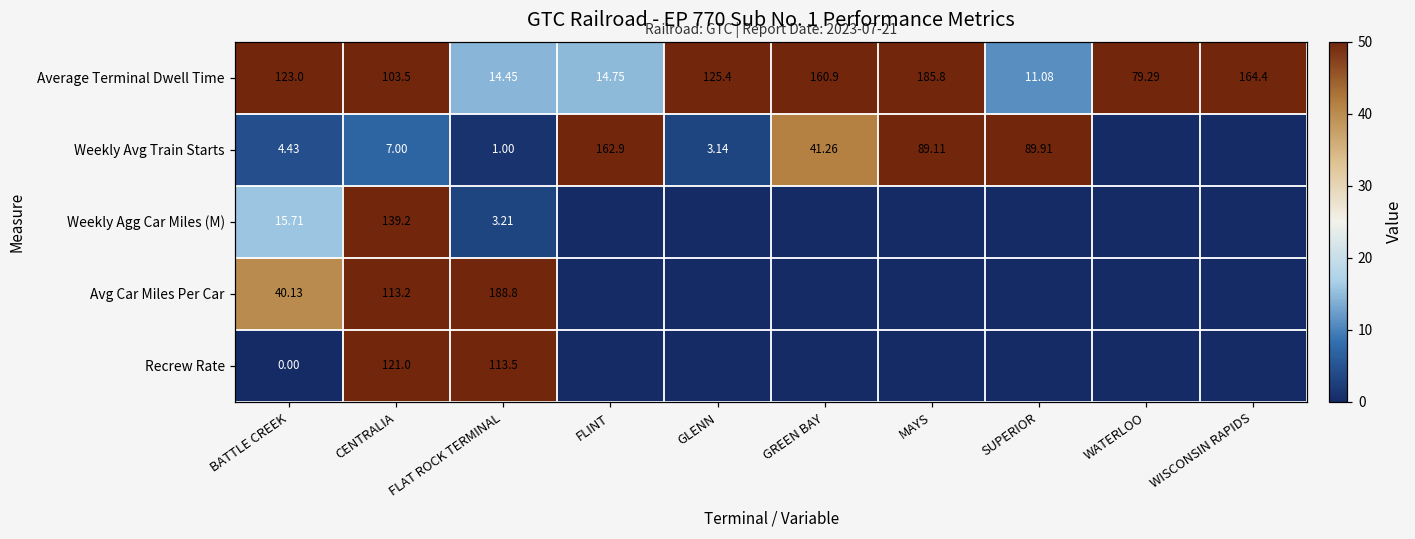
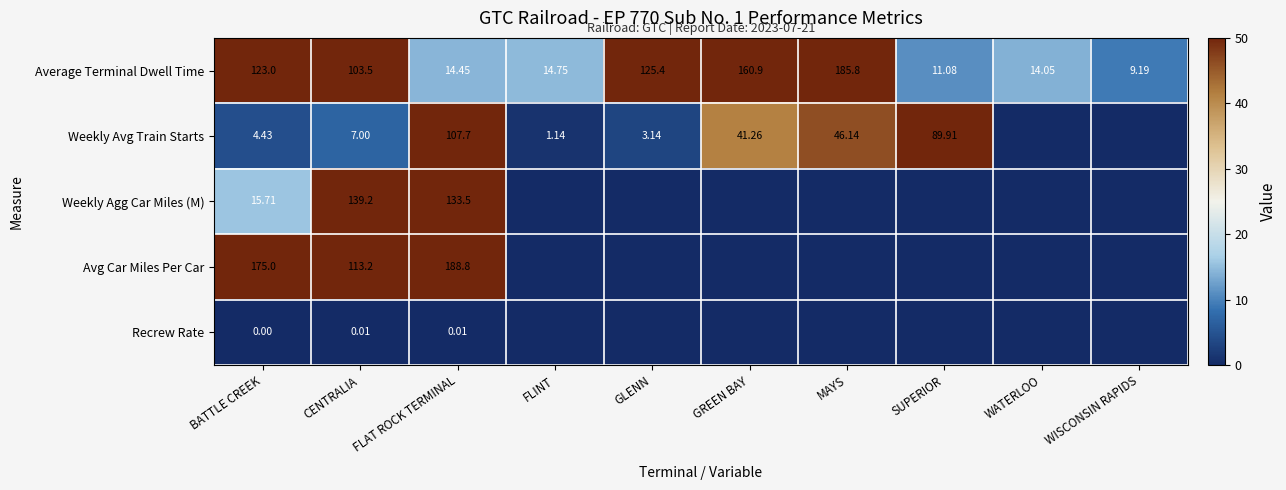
Average Terminal Dwell Time, WATERLOO: 79.29 -> 14.05
Average Terminal Dwell Time, WISCONSIN RAPIDS: 164.4 -> 9.19
Weekly Avg Train Starts, FLAT ROCK TERMINAL: 1.00 -> 107.7
Weekly Avg Train Starts, FLINT: 162.9 -> 1.14
Weekly Avg Train Starts, MAYS: 89.11 -> 46.14
Weekly Agg Car Miles (M), FLAT ROCK TERMINAL: 3.21 -> 133.5
Avg Car Miles Per Car, BATTLE CREEK: 40.13 -> 175.0
Recrew Rate, CENTRALIA: 121.0 -> 0.01
Recrew Rate, FLAT ROCK TERMINAL: 113.5 -> 0.01
